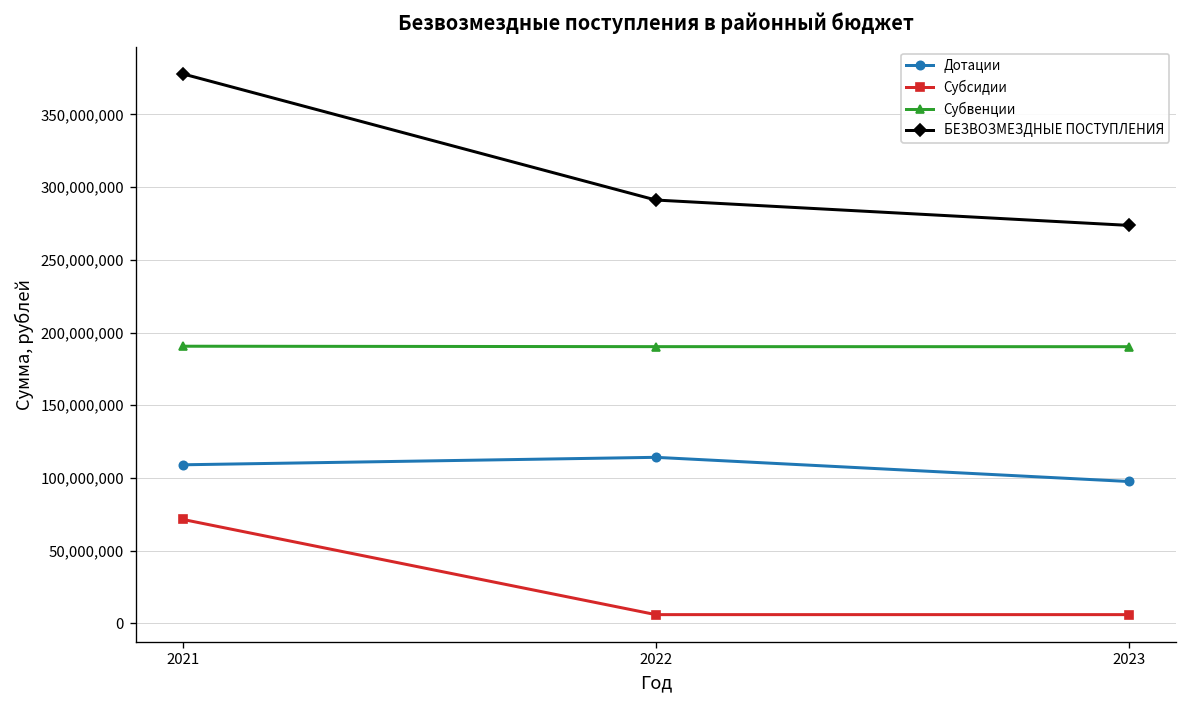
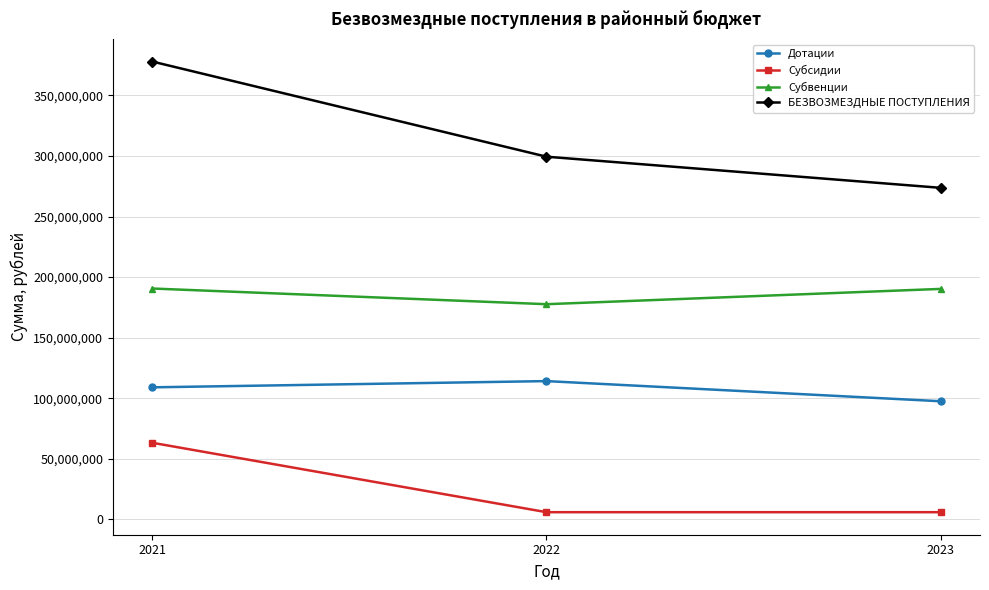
Субсидии, 2021: 71,000,000 -> 63,000,000
Субвенции, 2022: 190,000,000 -> 178,000,000
БЕЗВОЗМЕЗДНЫЕ ПОСТУПЛЕНИЯ, 2022: 291,000,000 -> 299,000,000
